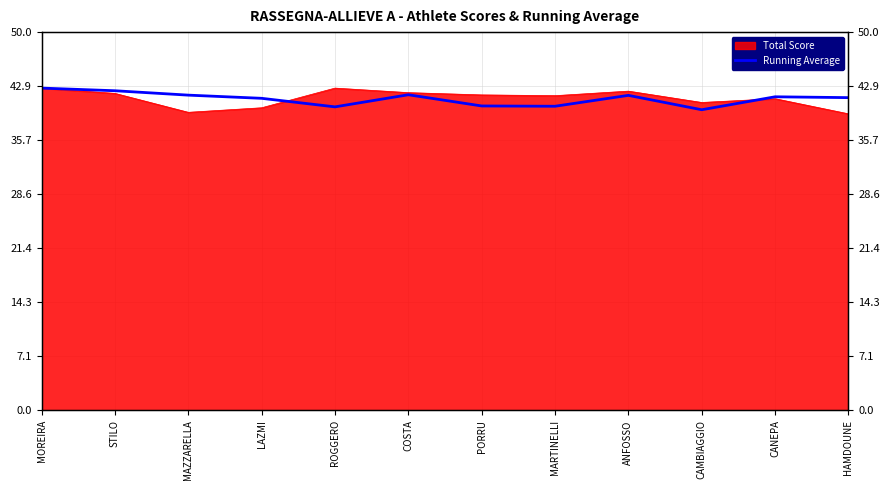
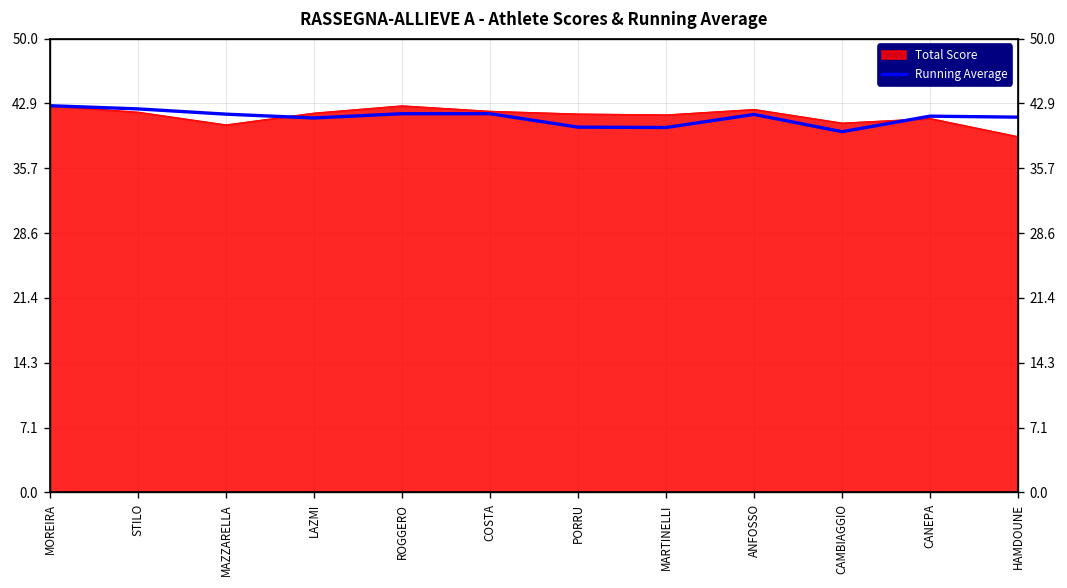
Total Score, MAZZARELLA: 39 -> 41
Total Score, LAZMI: 40 -> 42
Running Average, ROGGERO: 40 -> 42
